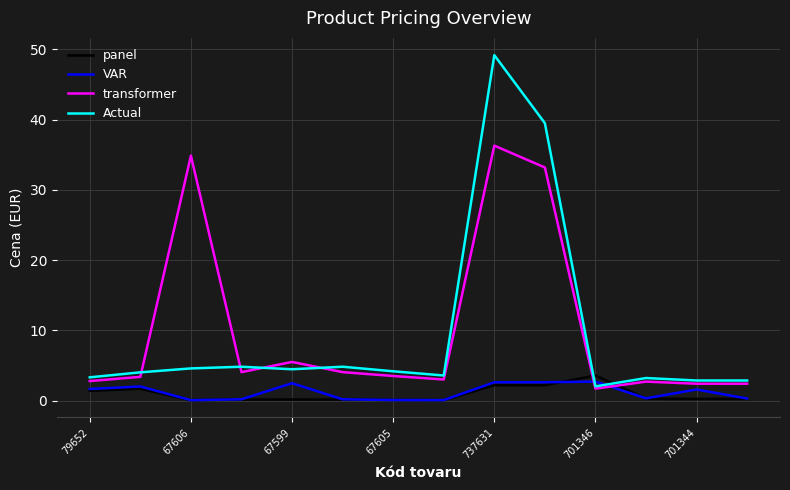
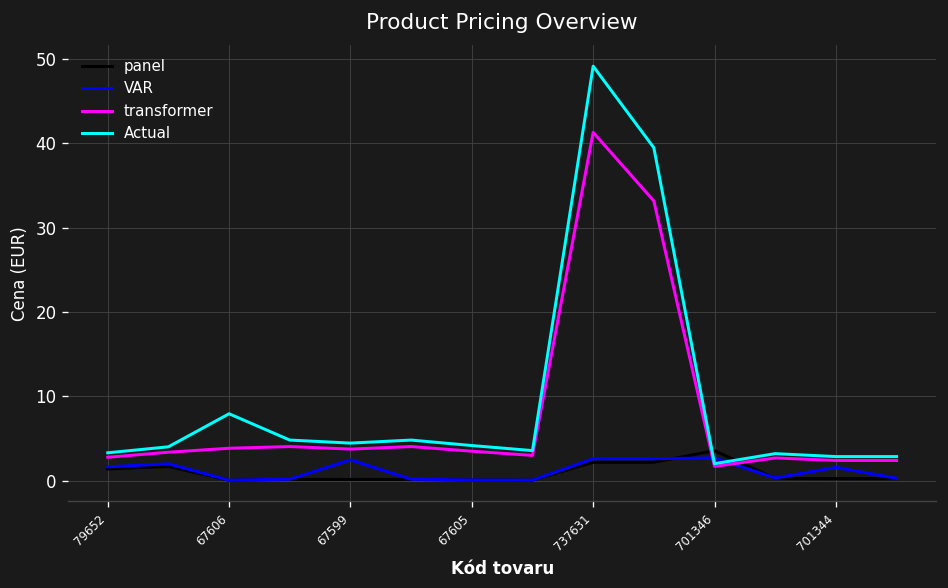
transformer, 67606: 35 -> 4
Actual, 67606: 5 -> 8
transformer, 67599: 6 -> 4
transformer, 737631: 36 -> 41
